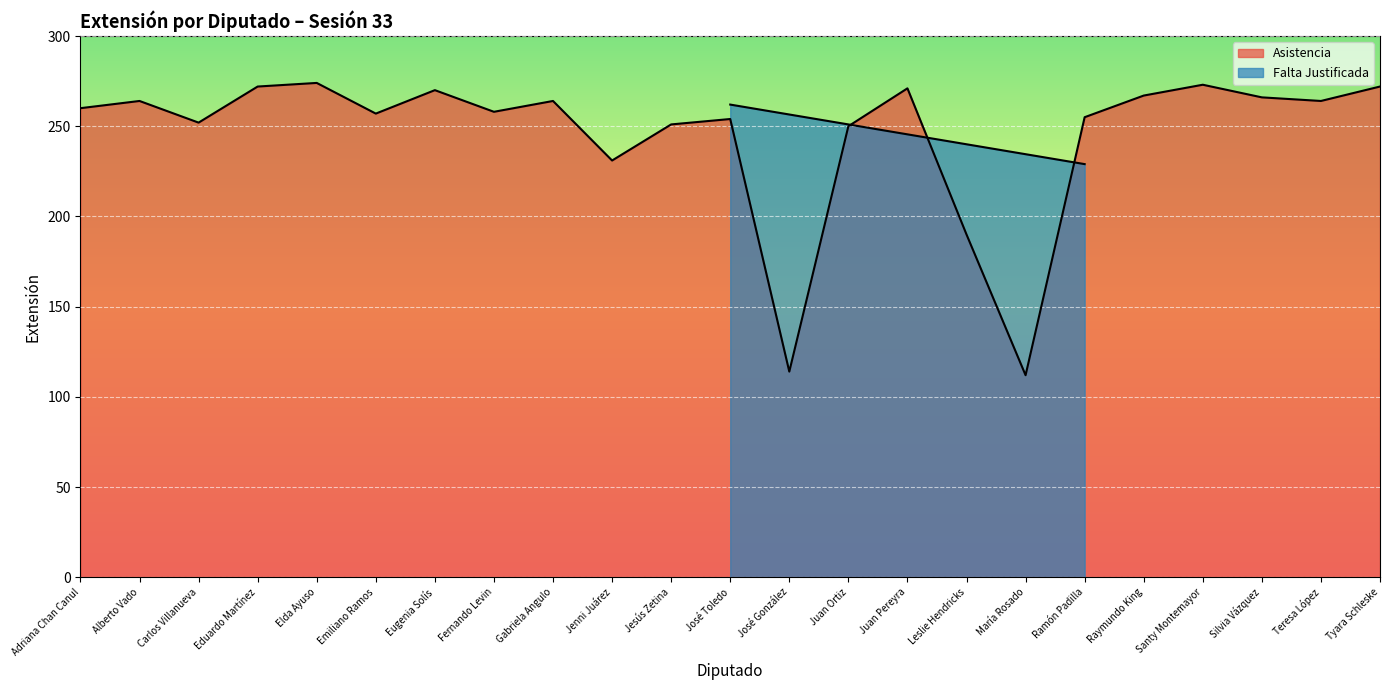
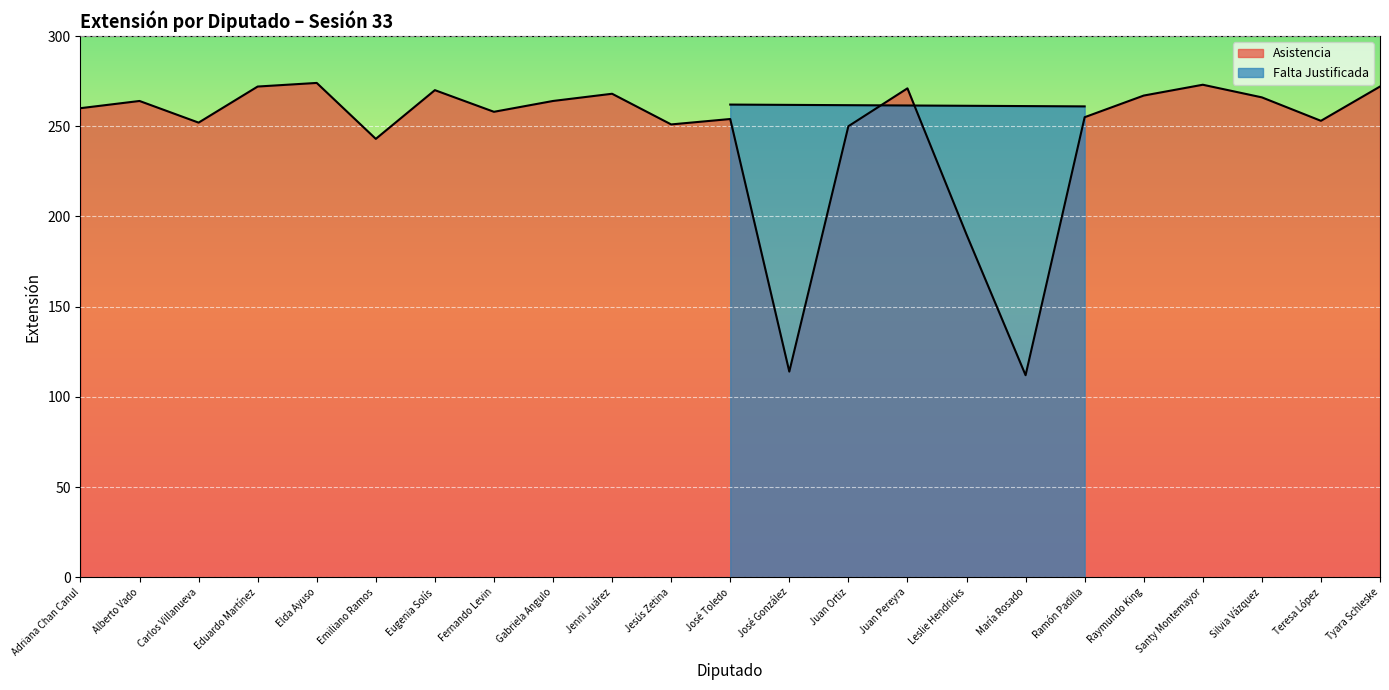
Asistencia, Emiliano Ramos: 257 -> 243
Asistencia, Jenni Juárez: 231 -> 268
Falta Justificada, Ramón Padilla: 229 -> 261
Asistencia, Teresa López: 264 -> 253
